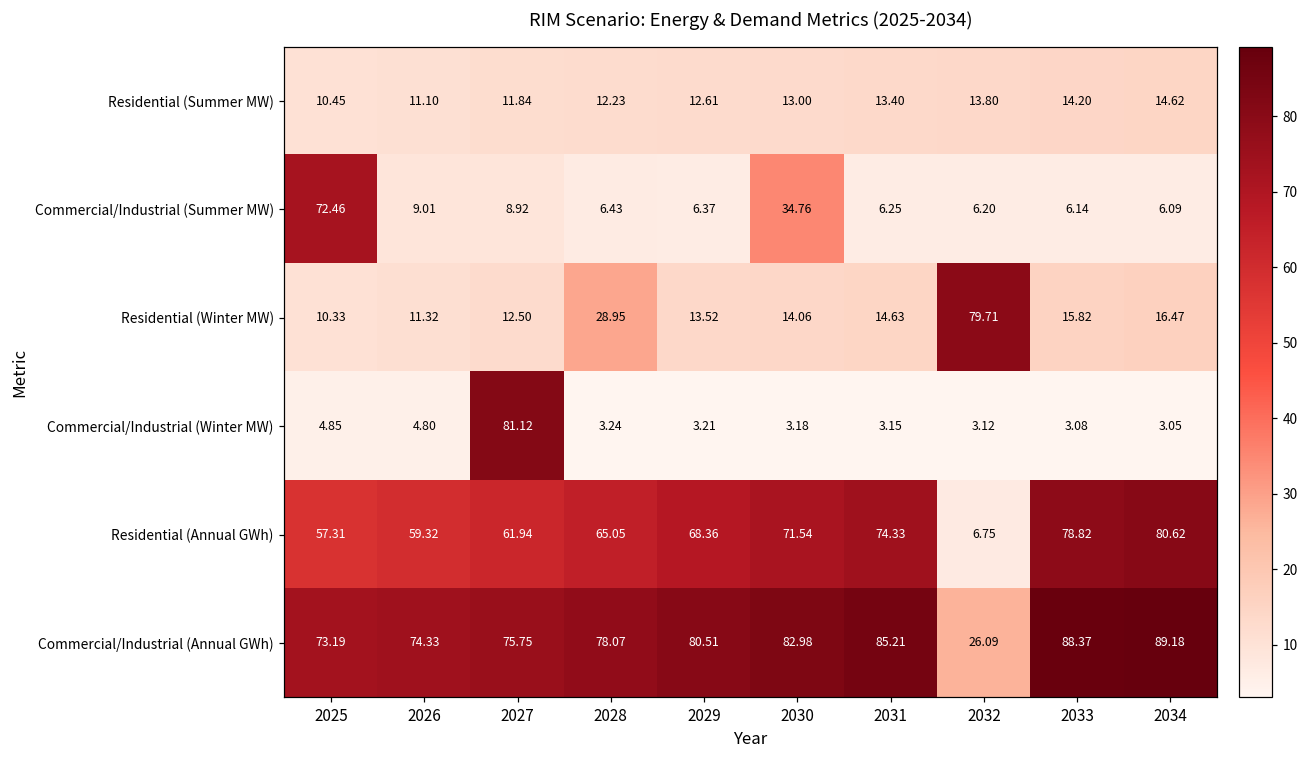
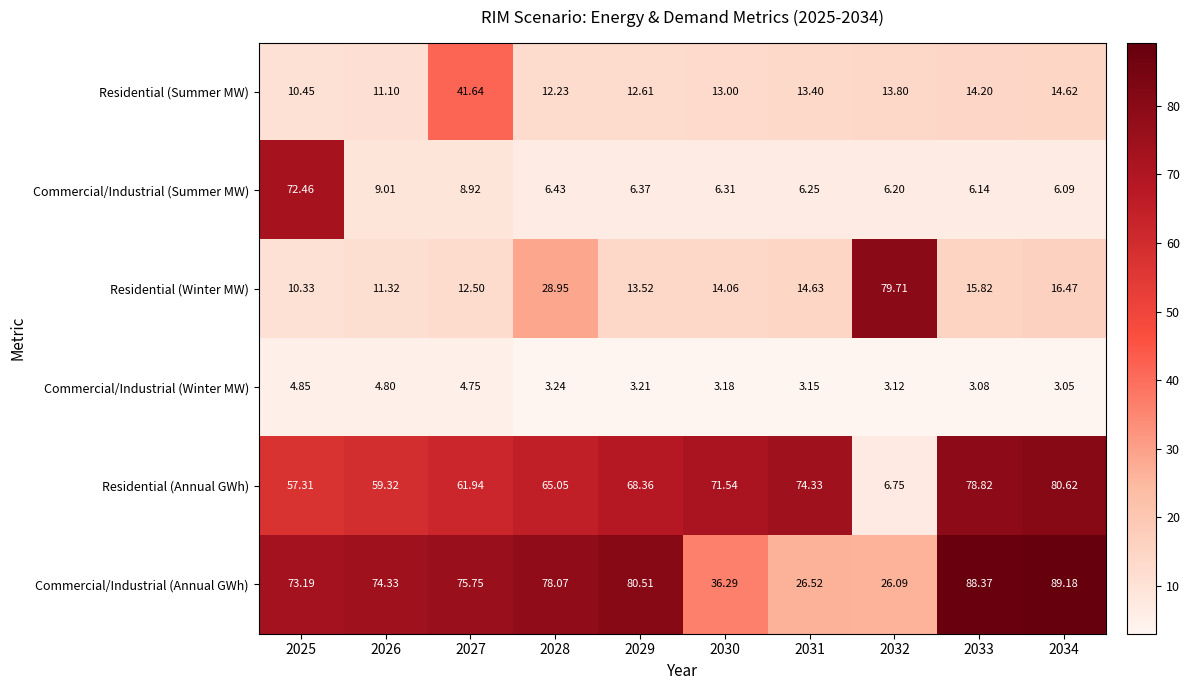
Residential (Summer MW), 2027: 11.84 -> 41.64
Commercial/Industrial (Summer MW), 2030: 34.76 -> 6.31
Commercial/Industrial (Winter MW), 2027: 81.12 -> 4.75
Commercial/Industrial (Annual GWh), 2030: 82.98 -> 36.29
Commercial/Industrial (Annual GWh), 2031: 85.21 -> 26.52
